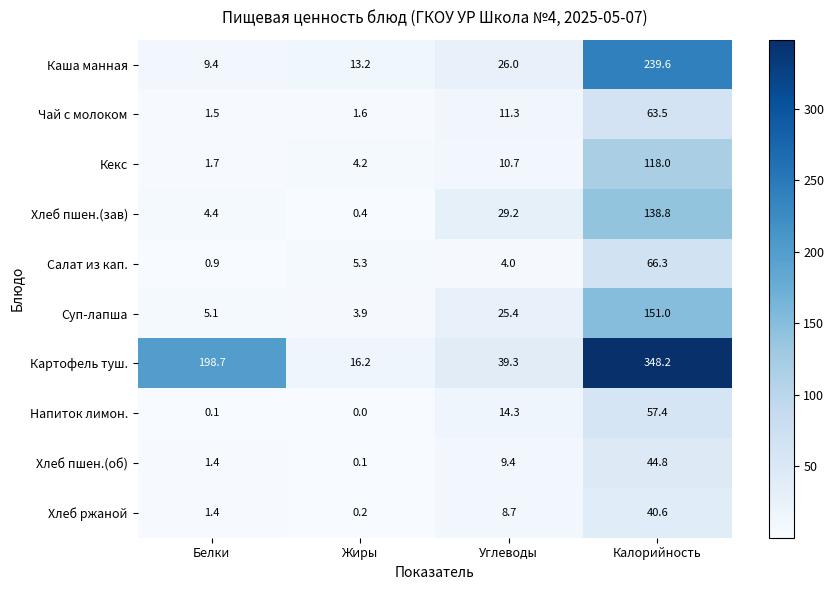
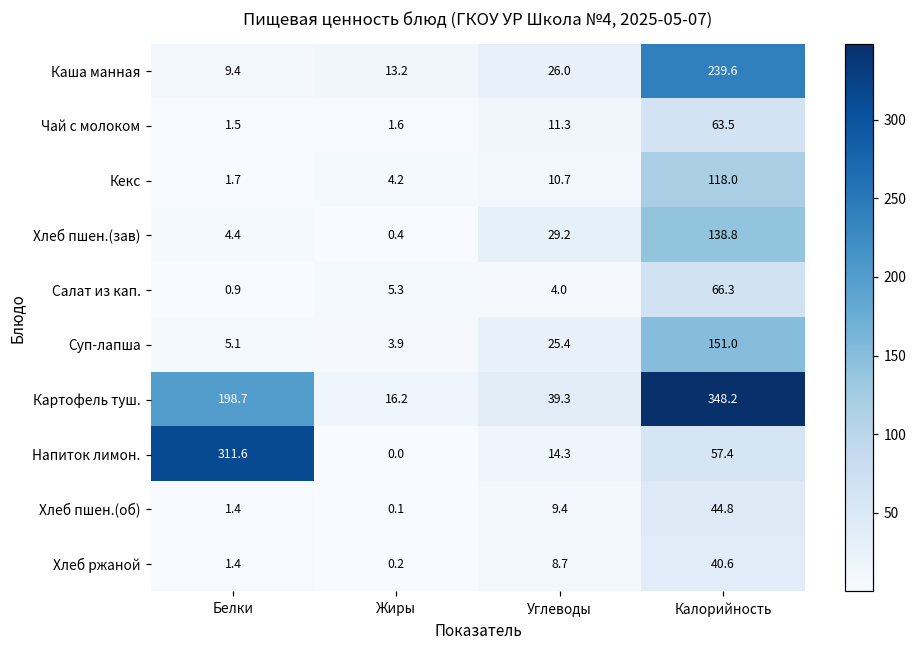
Напиток лимон., Белки: 0.1 -> 311.6
